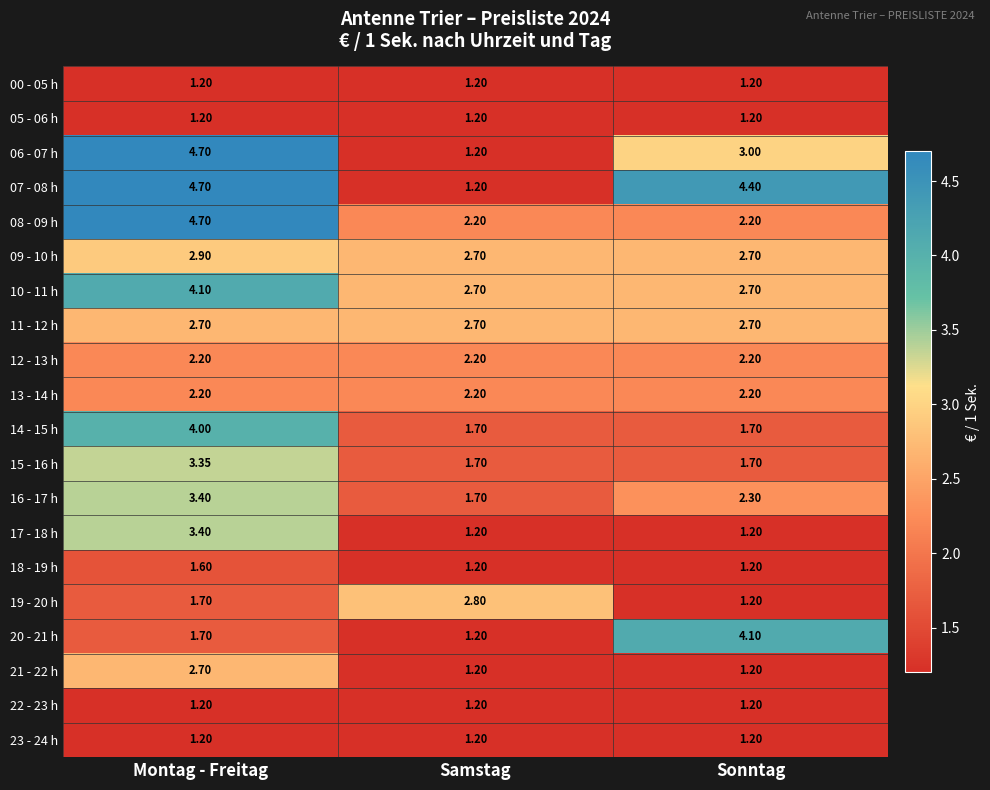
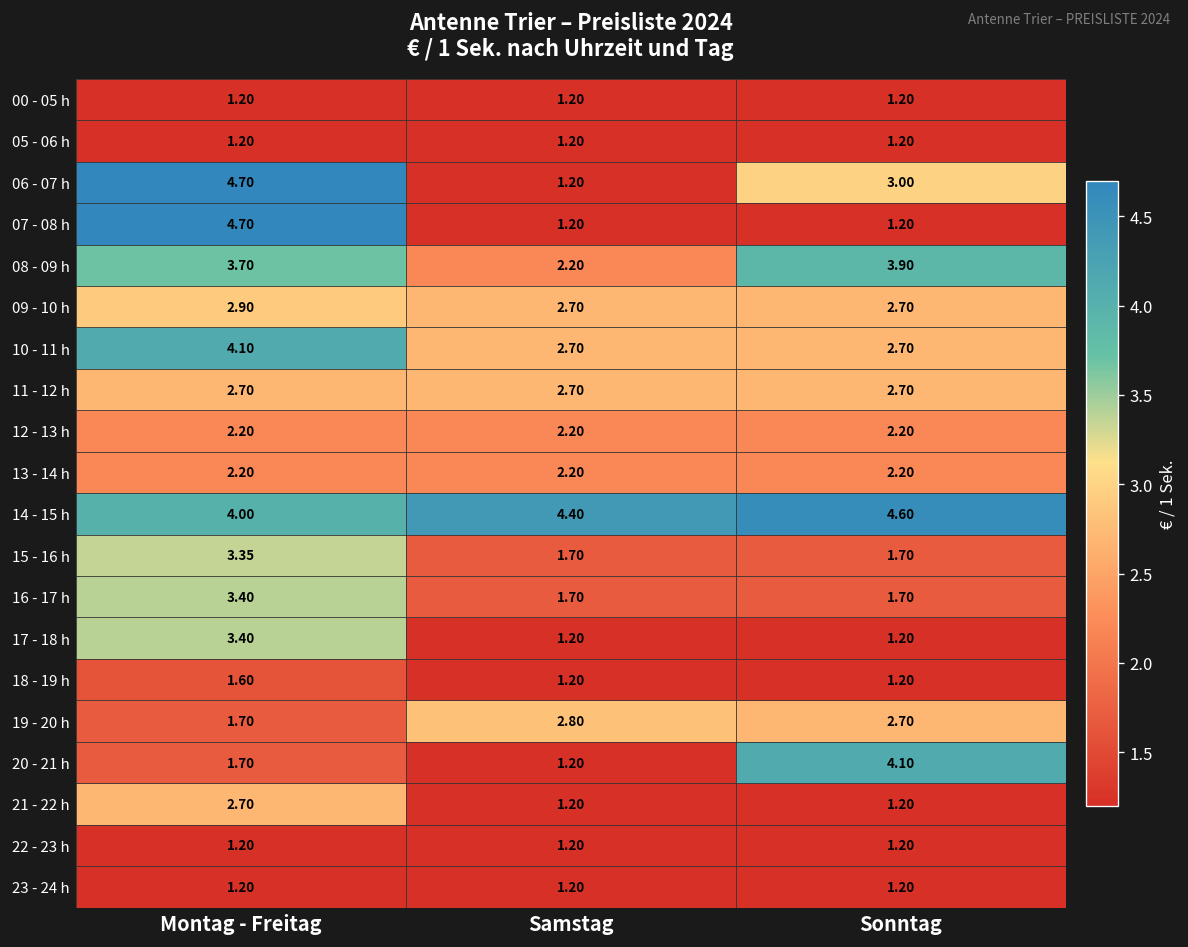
07 - 08 h, Sonntag: 4.40 -> 1.20
08 - 09 h, Montag - Freitag: 4.70 -> 3.70
08 - 09 h, Sonntag: 2.20 -> 3.90
14 - 15 h, Samstag: 1.70 -> 4.40
14 - 15 h, Sonntag: 1.70 -> 4.60
16 - 17 h, Sonntag: 2.30 -> 1.70
19 - 20 h, Sonntag: 1.20 -> 2.70
